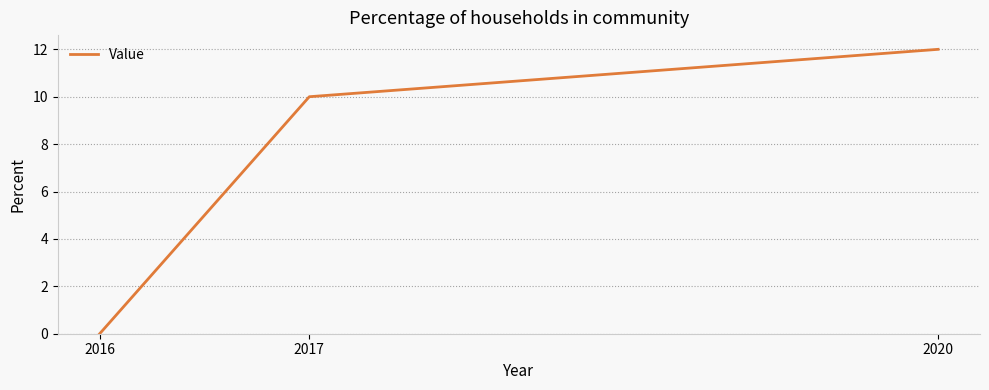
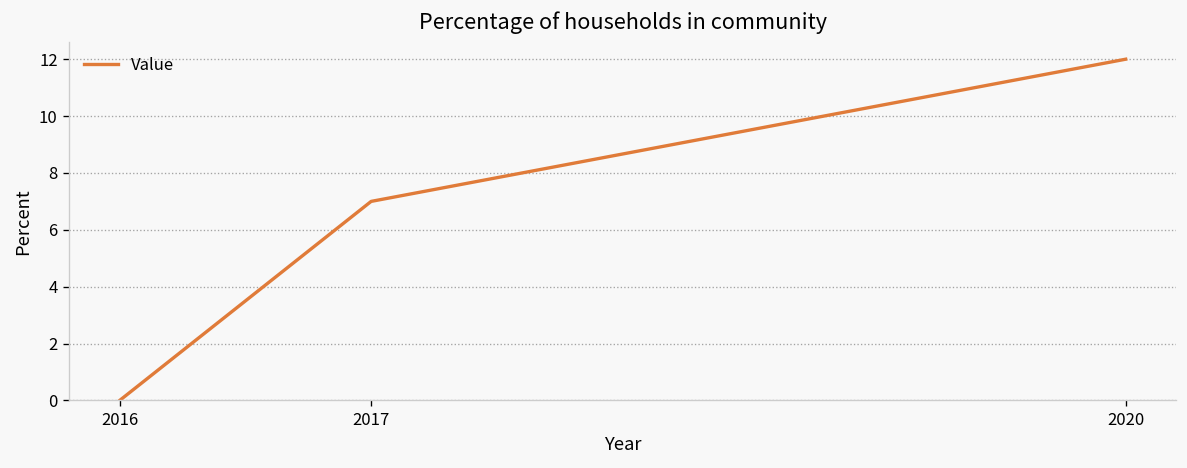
2017: 10 -> 7
